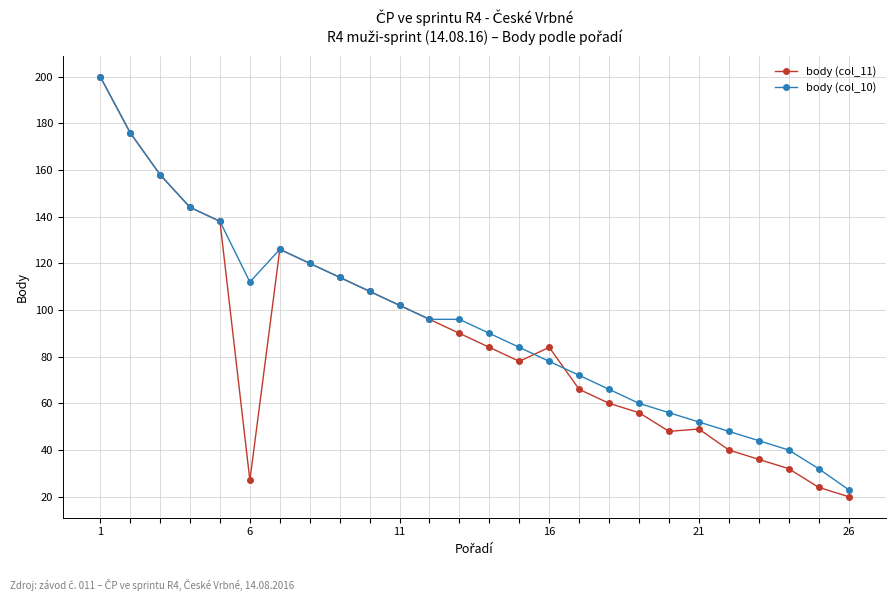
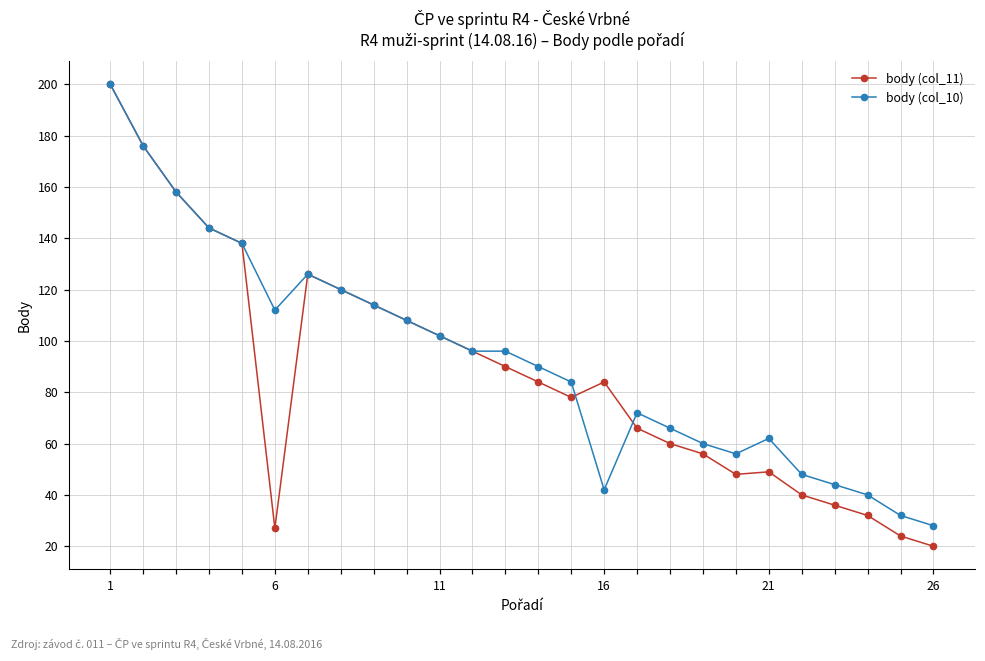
body (col_10), 16: 78 -> 42
body (col_10), 21: 52 -> 62
body (col_10), 26: 23 -> 28
